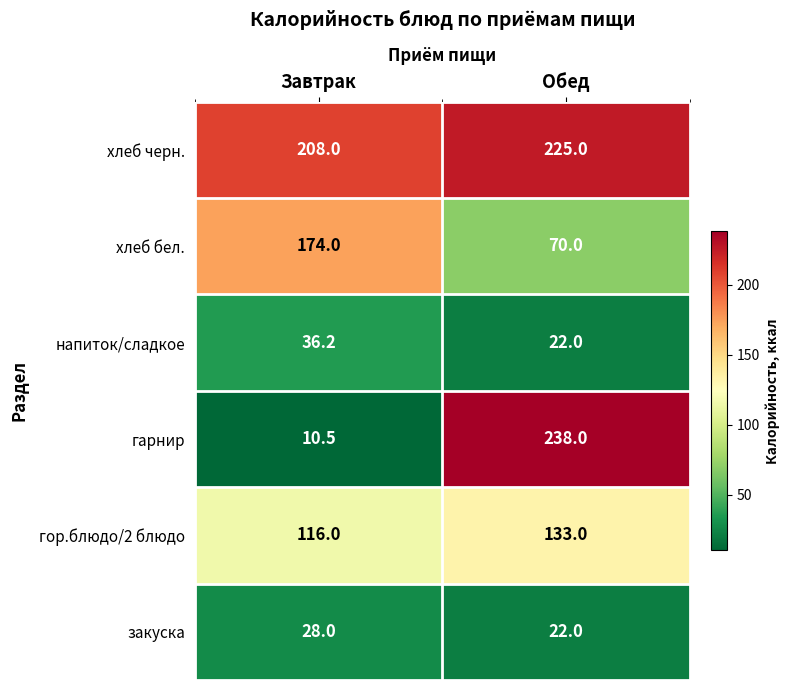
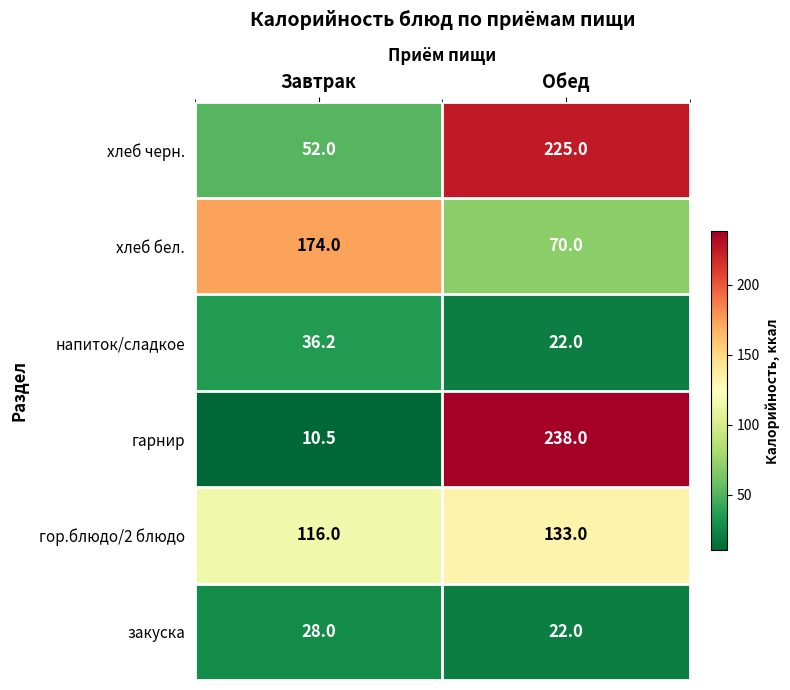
хлеб черн., Завтрак: 208.0 -> 52.0
